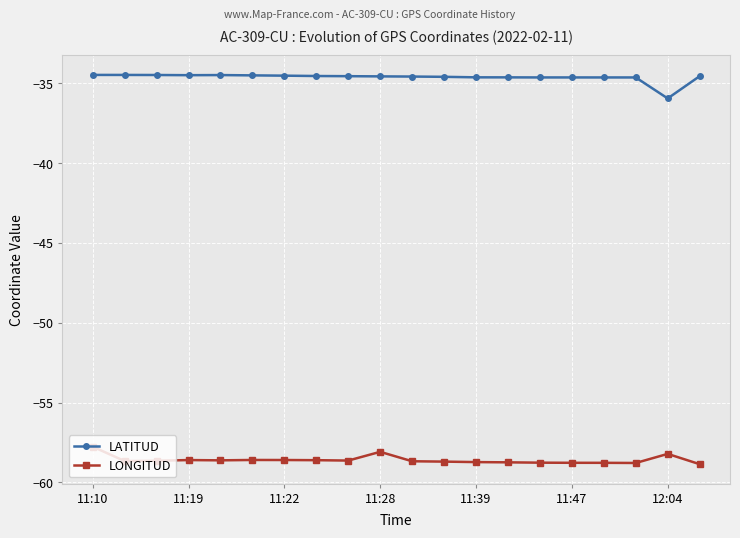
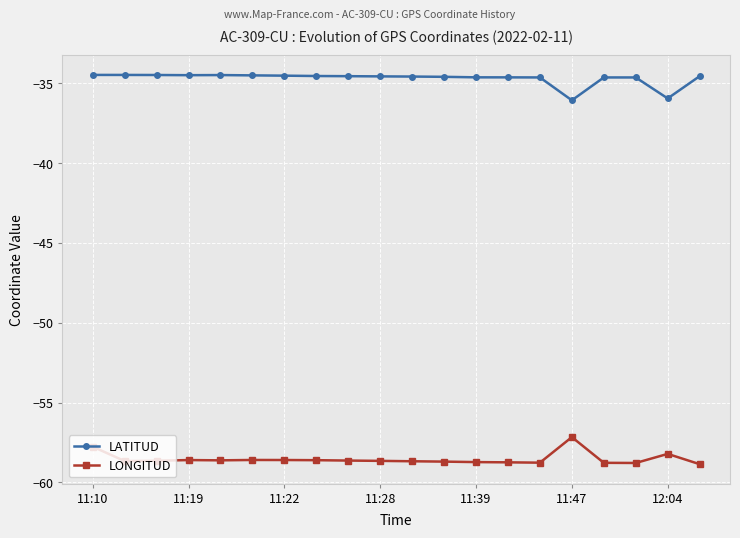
LONGITUD, 11:28: -58.1 -> -58.6
LATITUD, 11:47: -34.6 -> -36.1
LONGITUD, 11:47: -58.8 -> -57.2
